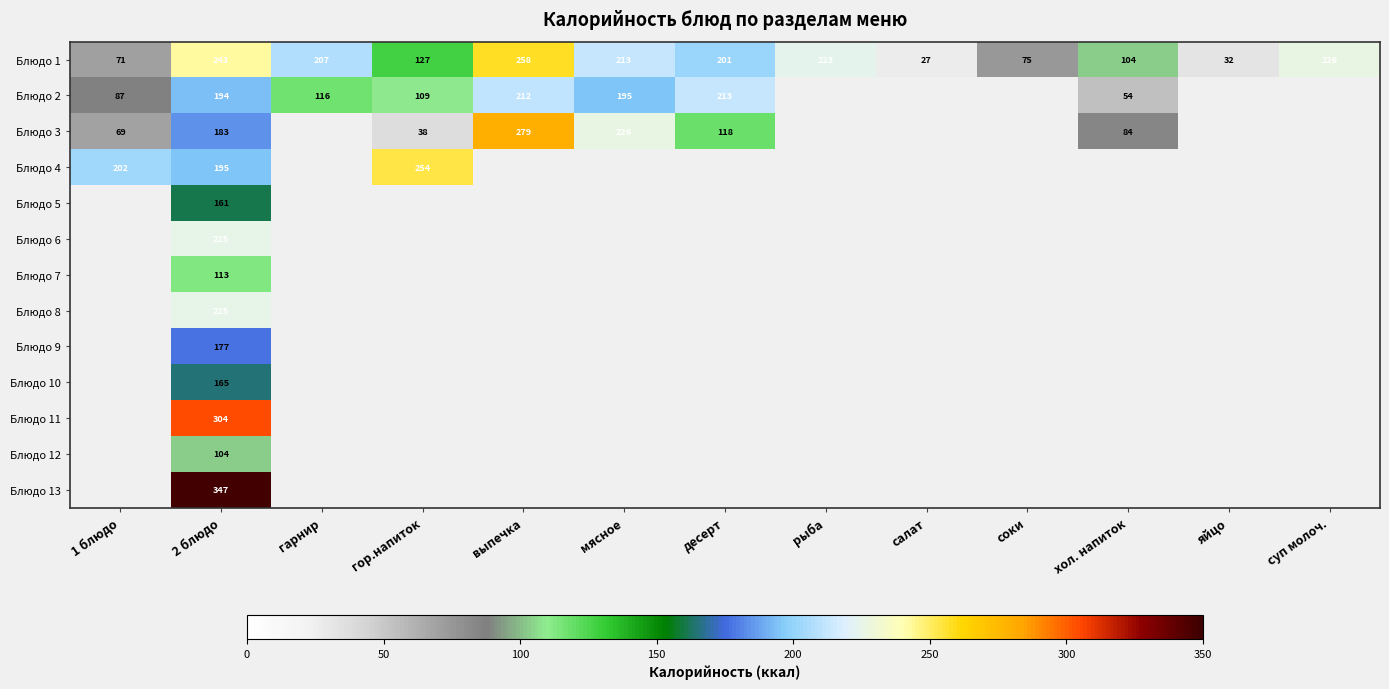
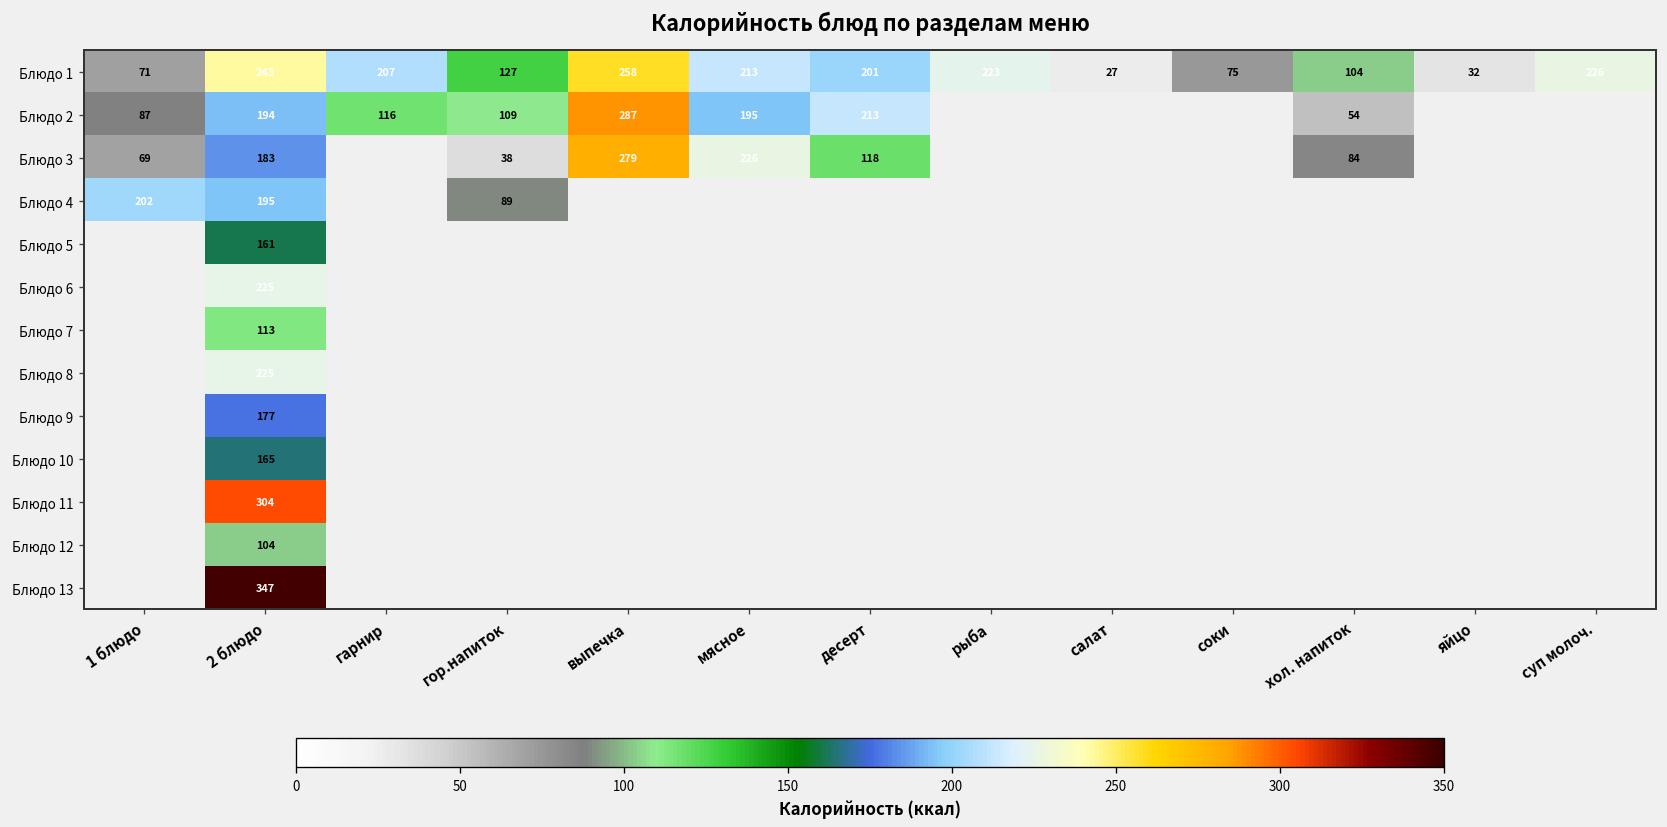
Блюдо 2, выпечка: 212 -> 287
Блюдо 4, гор.напиток: 254 -> 89
